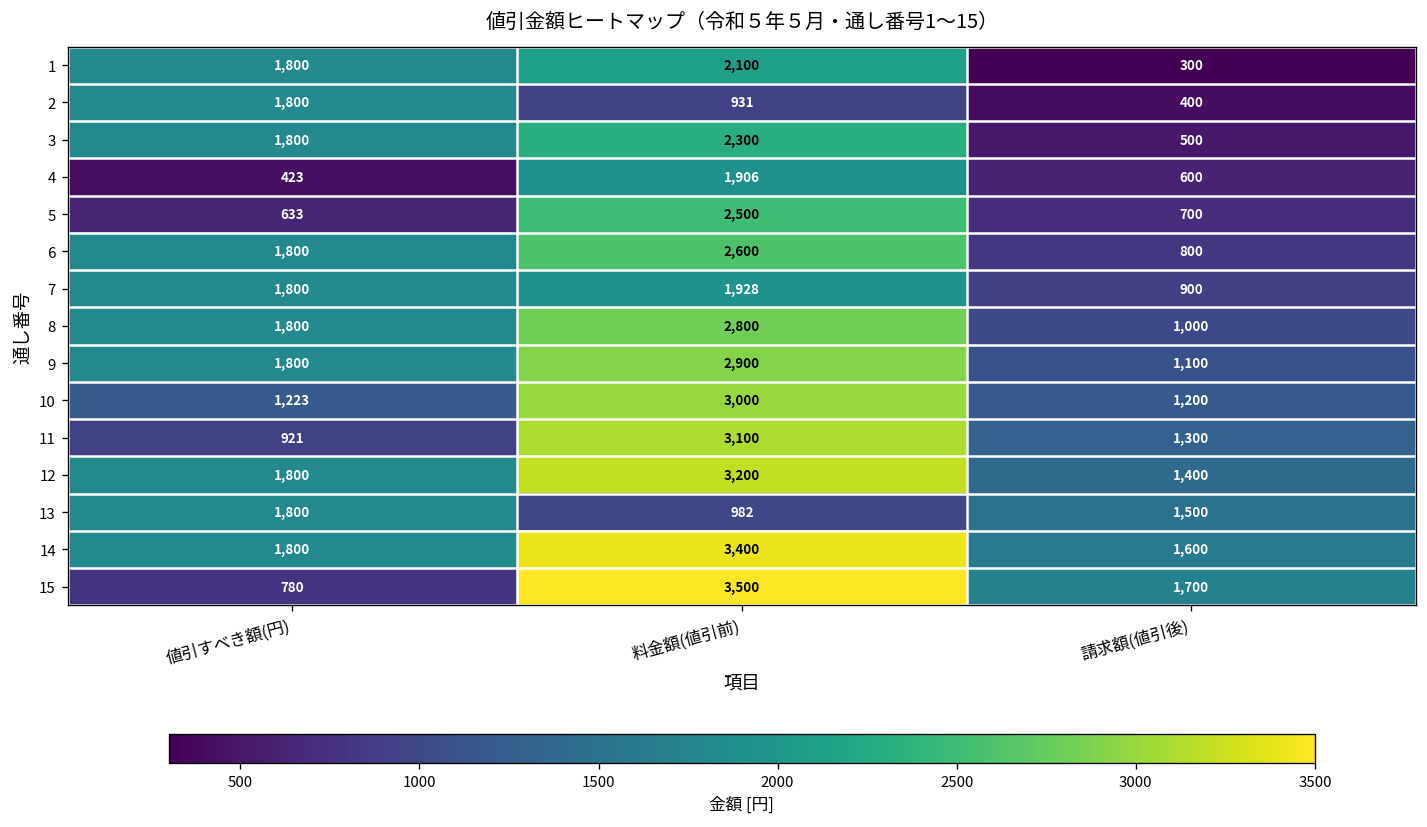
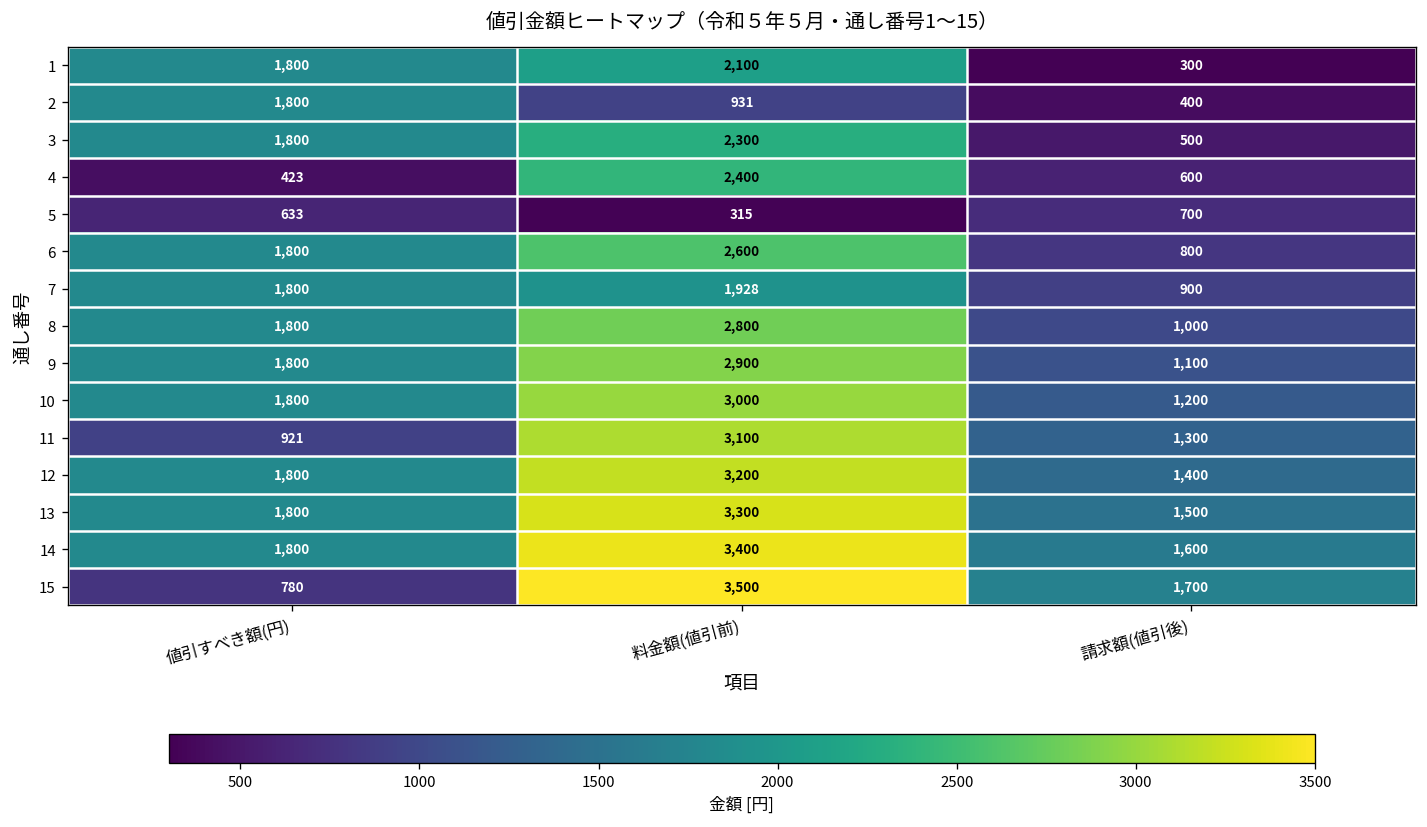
4, 料金額(値引前): 1,906 -> 2,400
5, 料金額(値引前): 2,500 -> 315
10, 値引すべき額(円): 1,223 -> 1,800
13, 料金額(値引前): 982 -> 3,300
